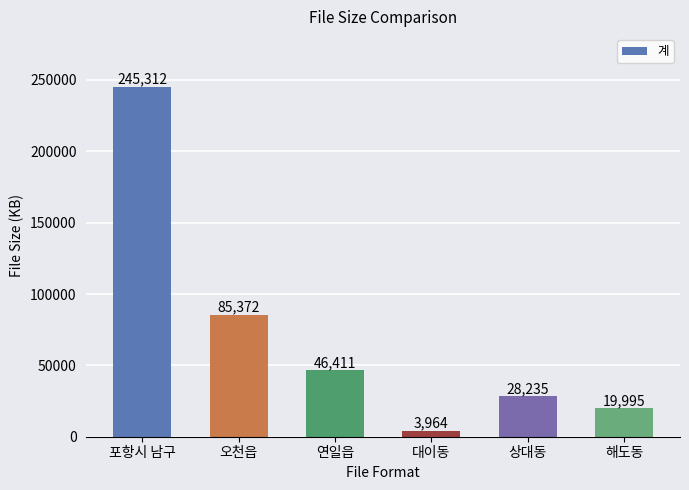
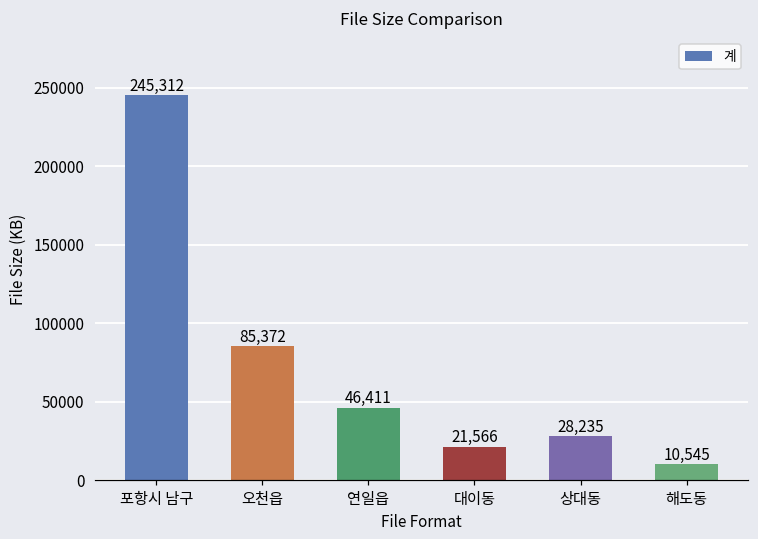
대이동: 3,964 -> 21,566
해도동: 19,995 -> 10,545
